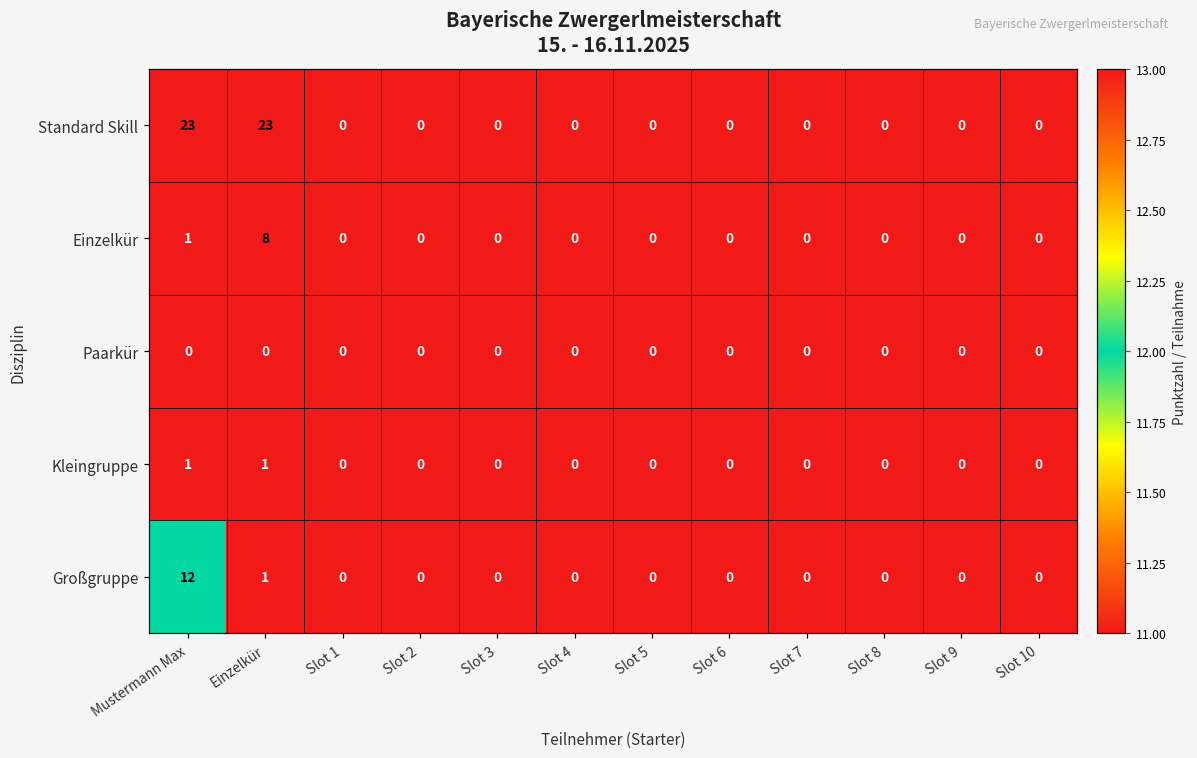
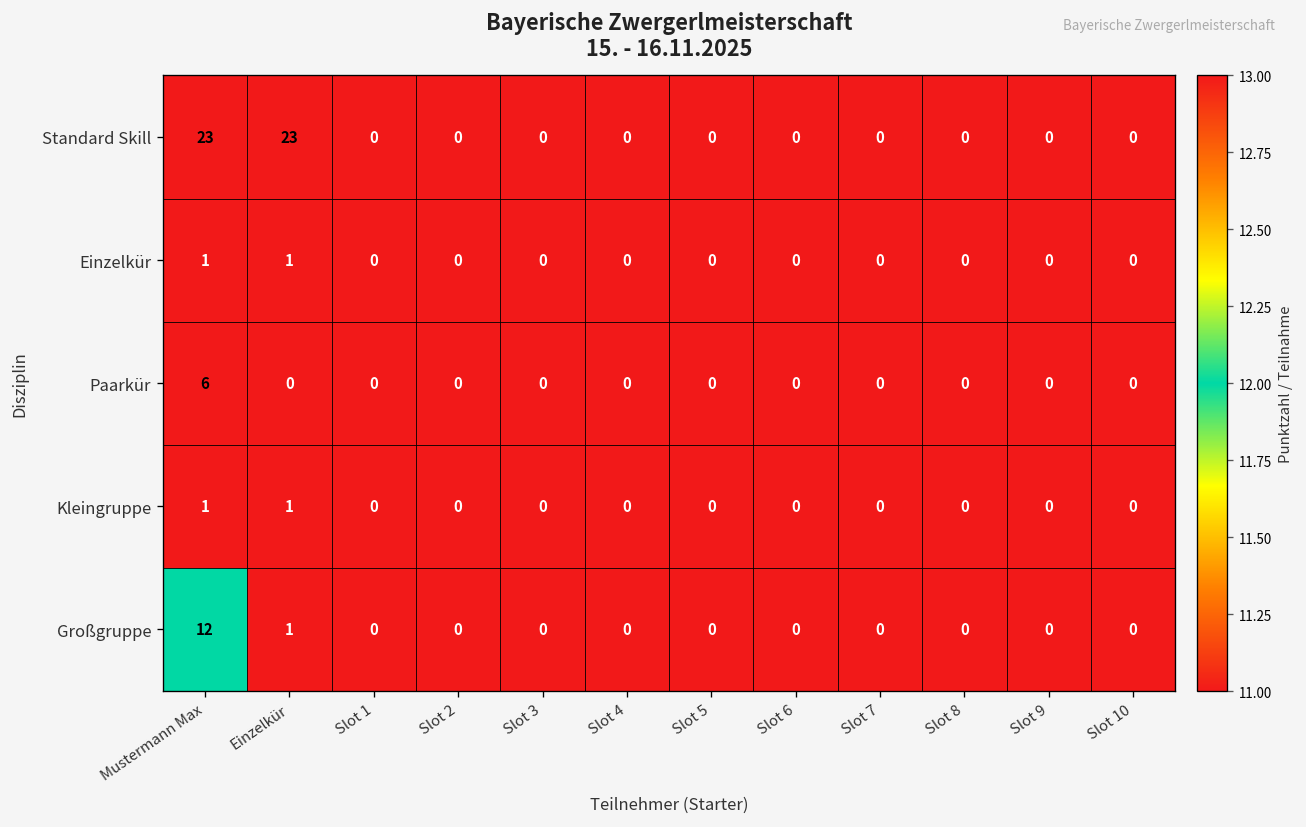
Einzelkür, Einzelkür: 8 -> 1
Paarkür, Mustermann Max: 0 -> 6
